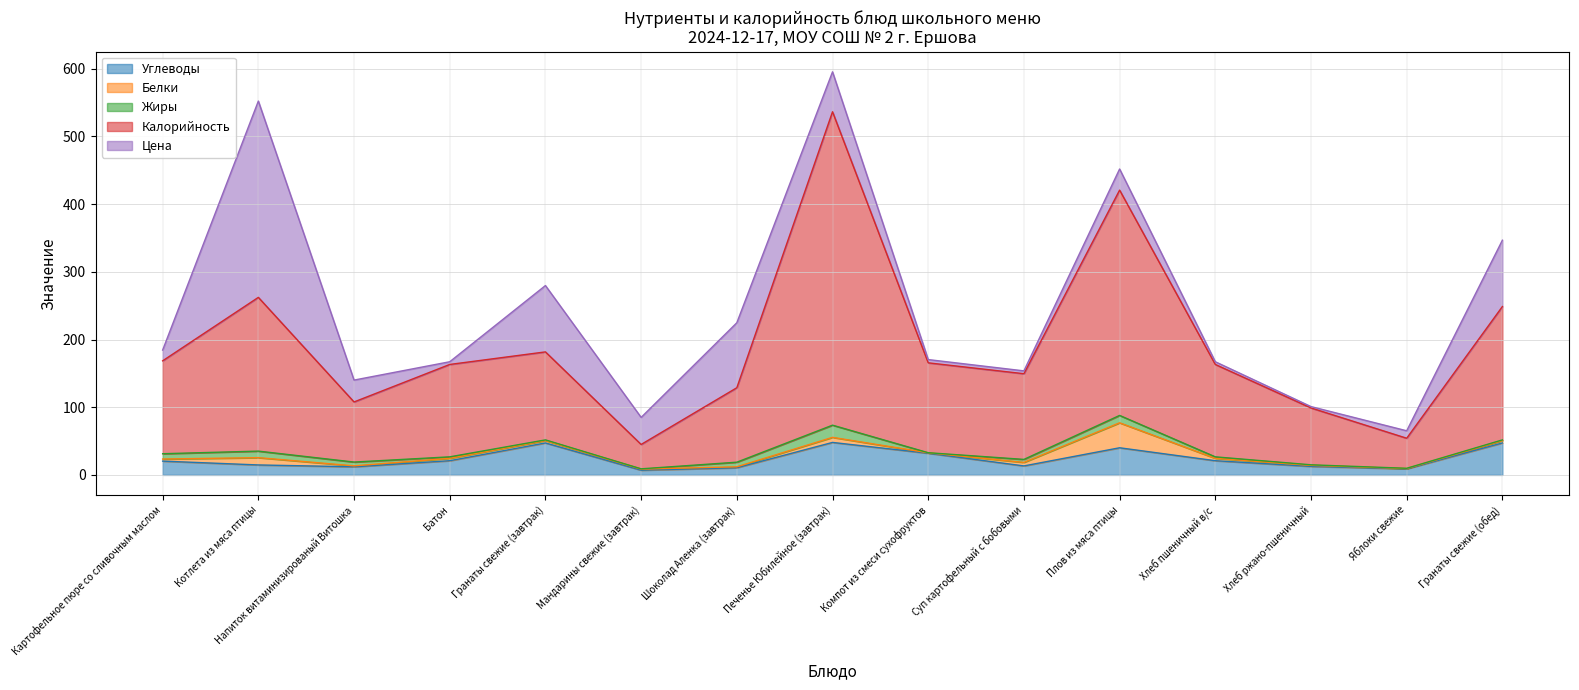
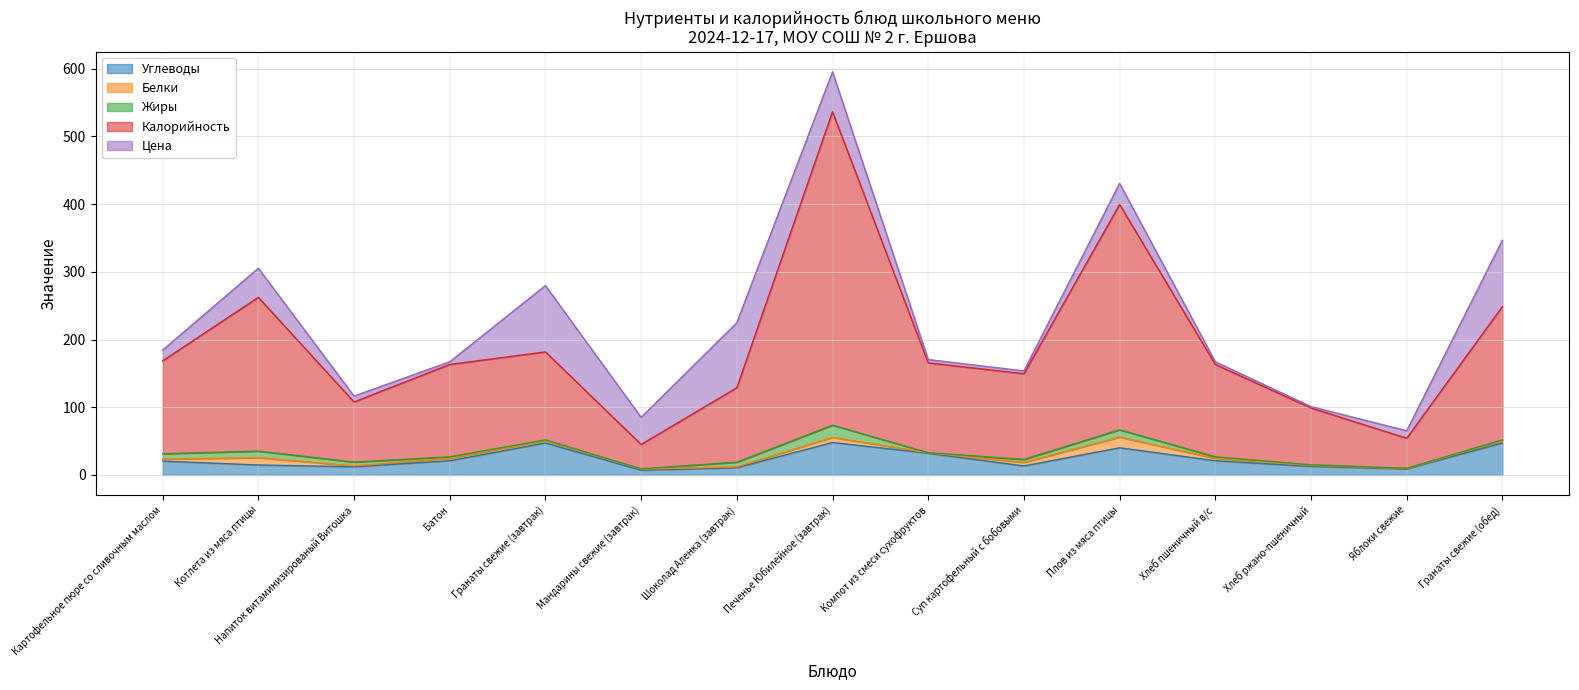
Цена, Котлета из мяса птицы: 290 -> 40
Цена, Напиток витаминизированый Витошка: 30 -> 10
Белки, Плов из мяса птицы: 40 -> 20
